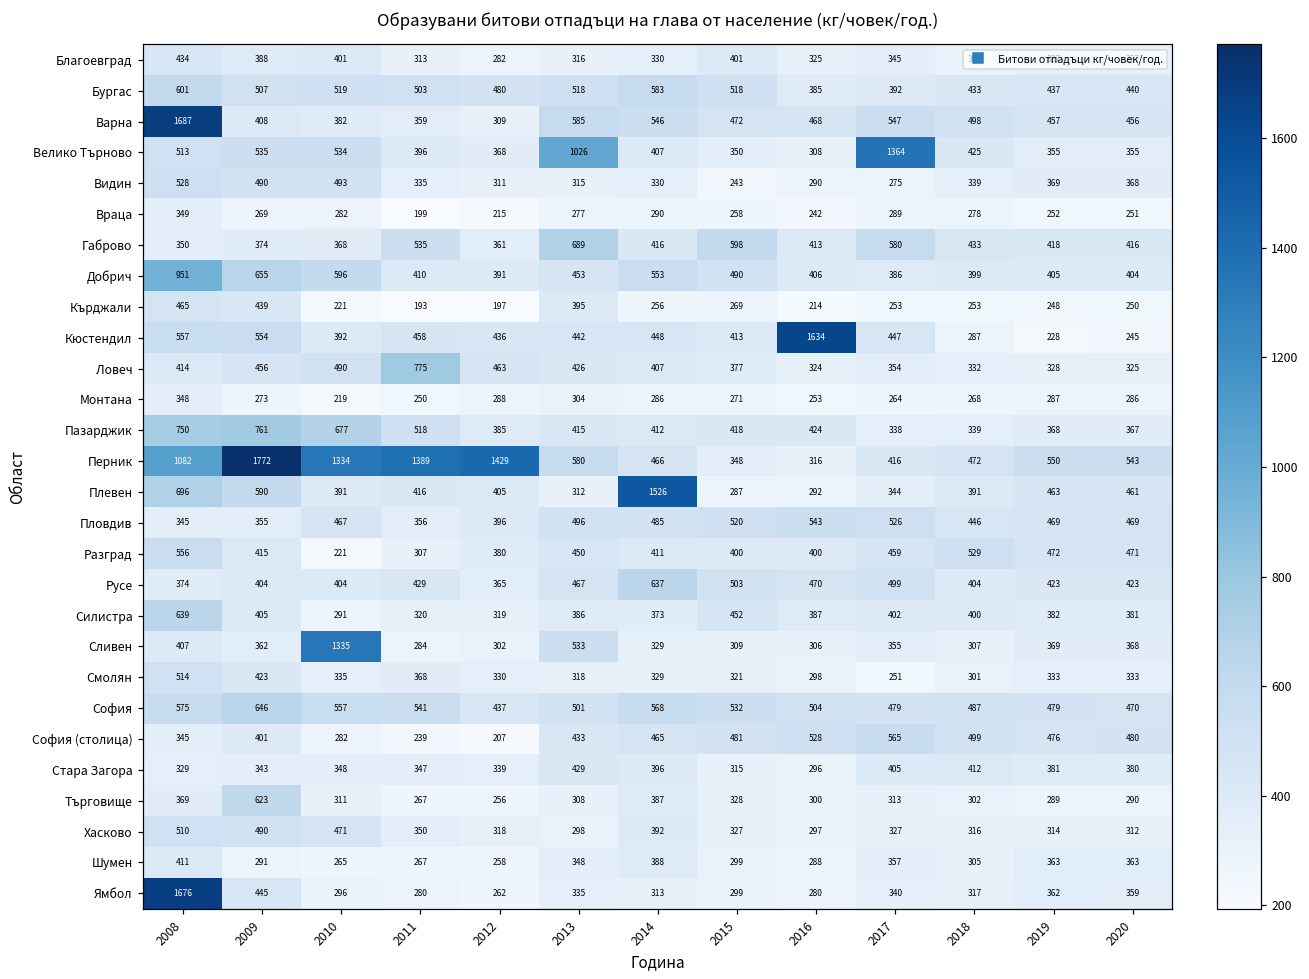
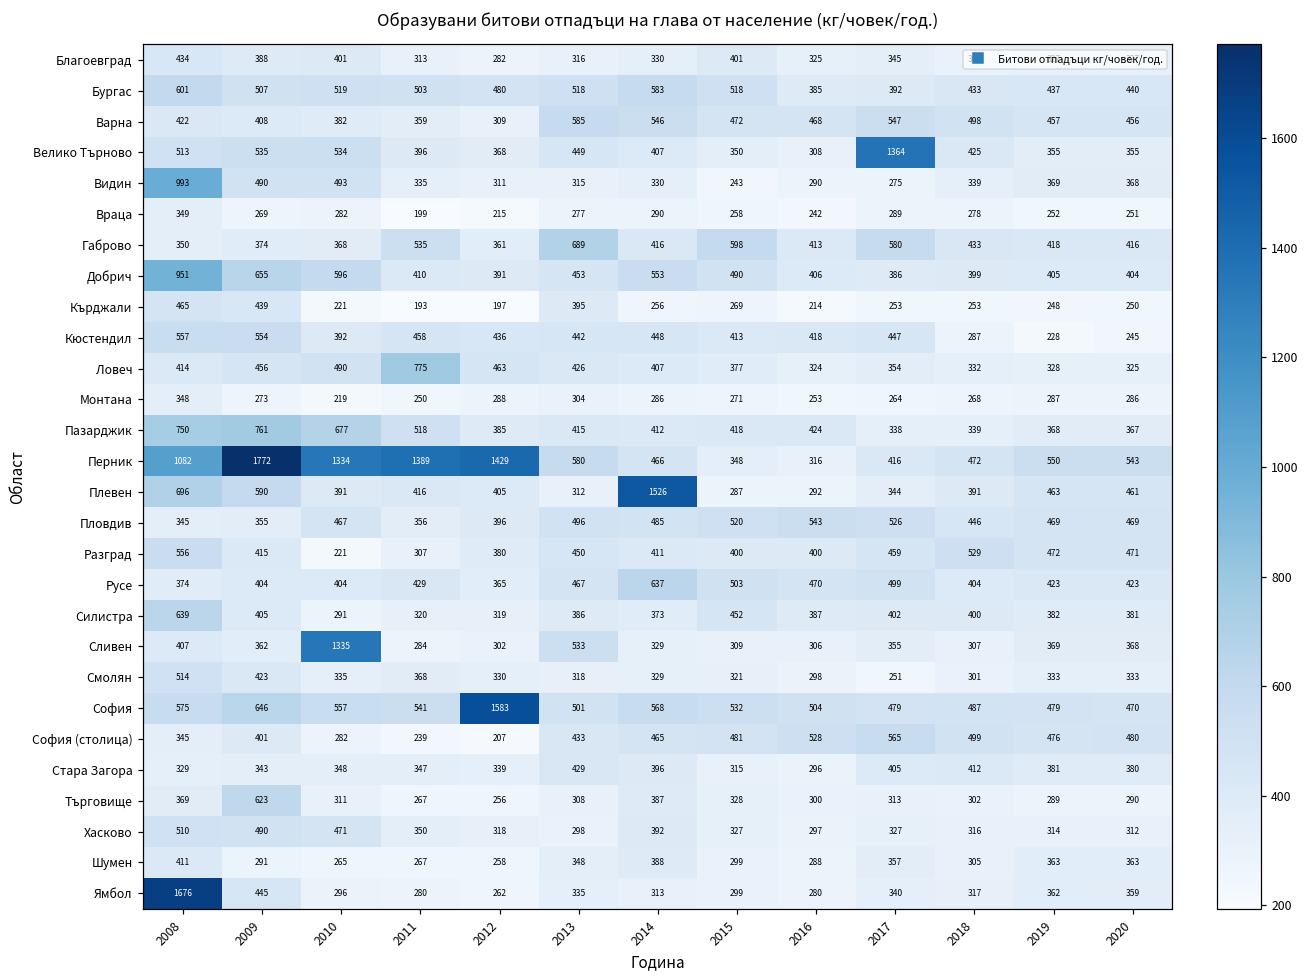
Варна, 2008: 1687 -> 422
Велико Търново, 2013: 1026 -> 449
Видин, 2008: 528 -> 993
Кюстендил, 2016: 1634 -> 418
София, 2012: 437 -> 1583
